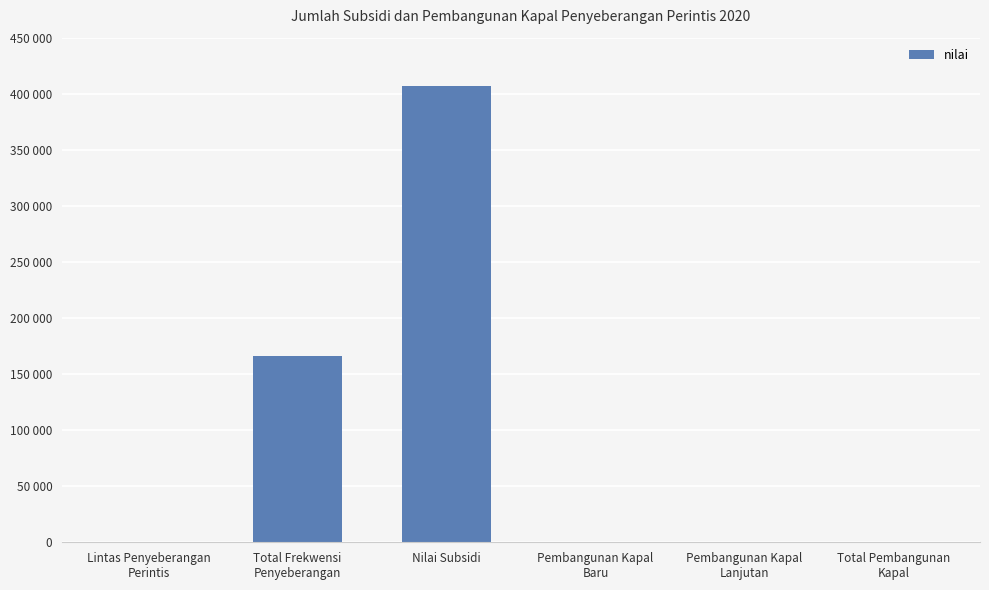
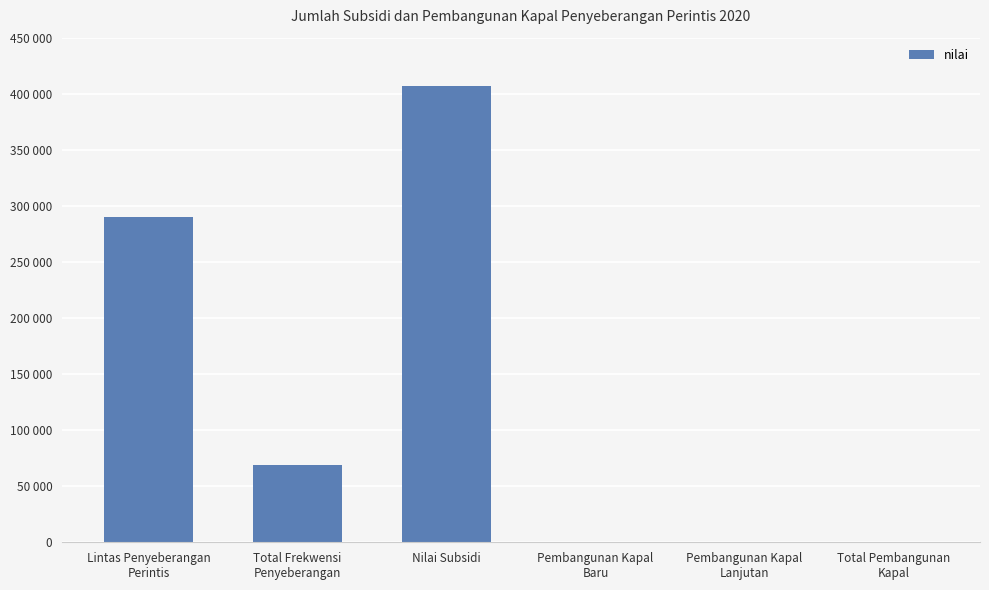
Lintas Penyeberangan Perintis: 0 -> 290000
Total Frekwensi Penyeberangan: 166000 -> 69000
